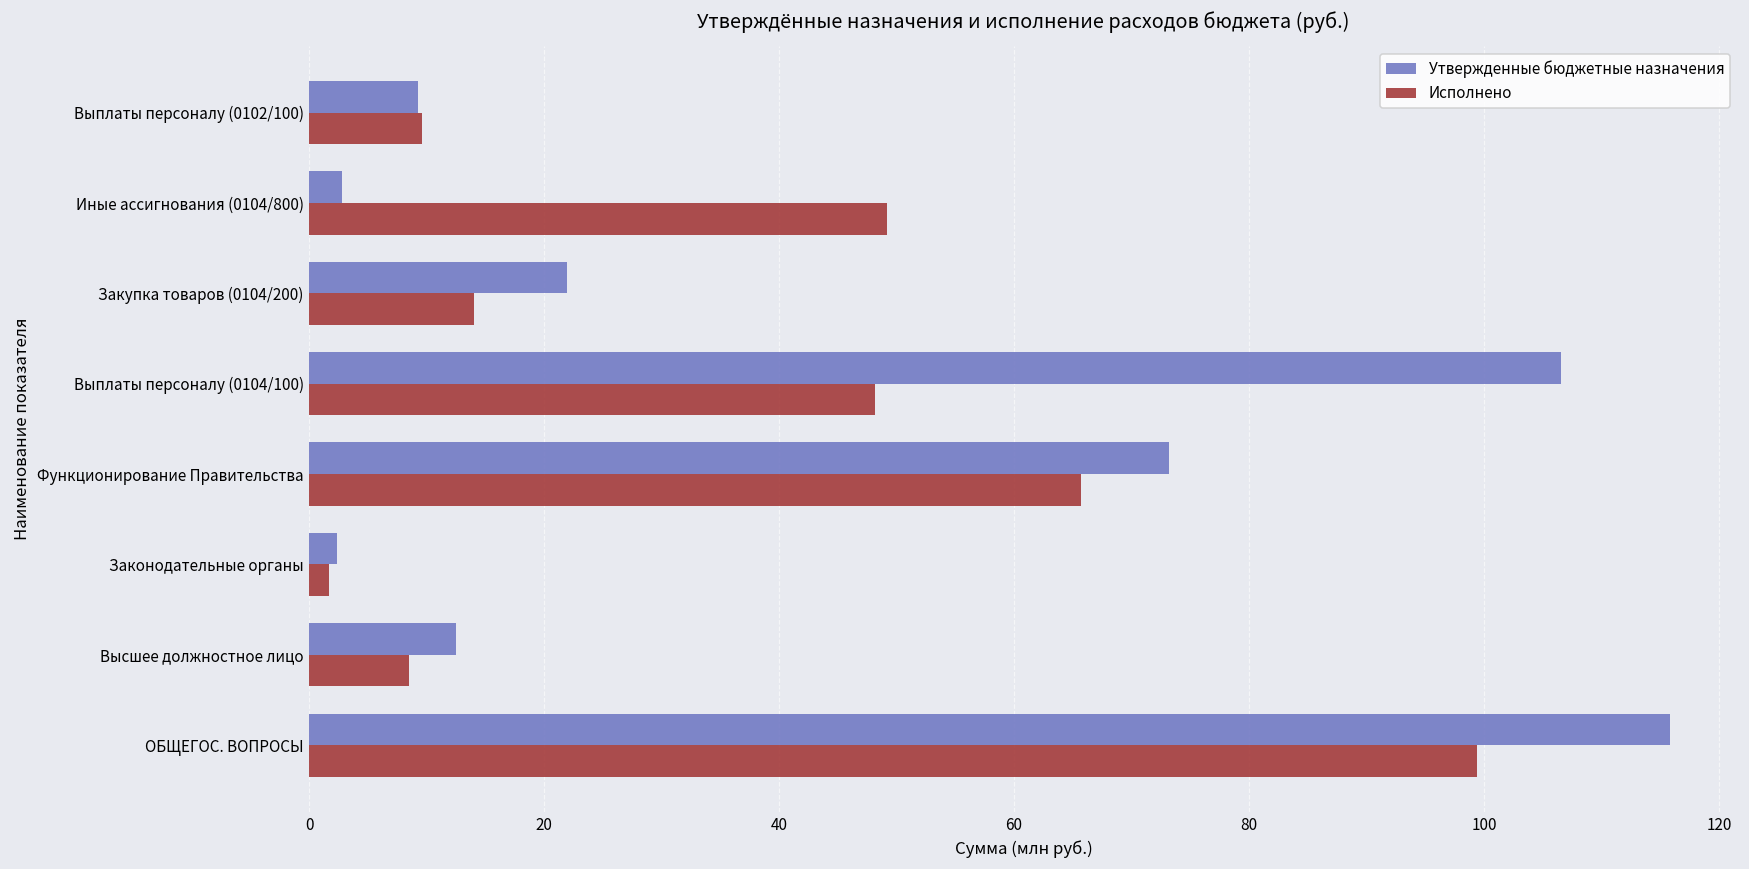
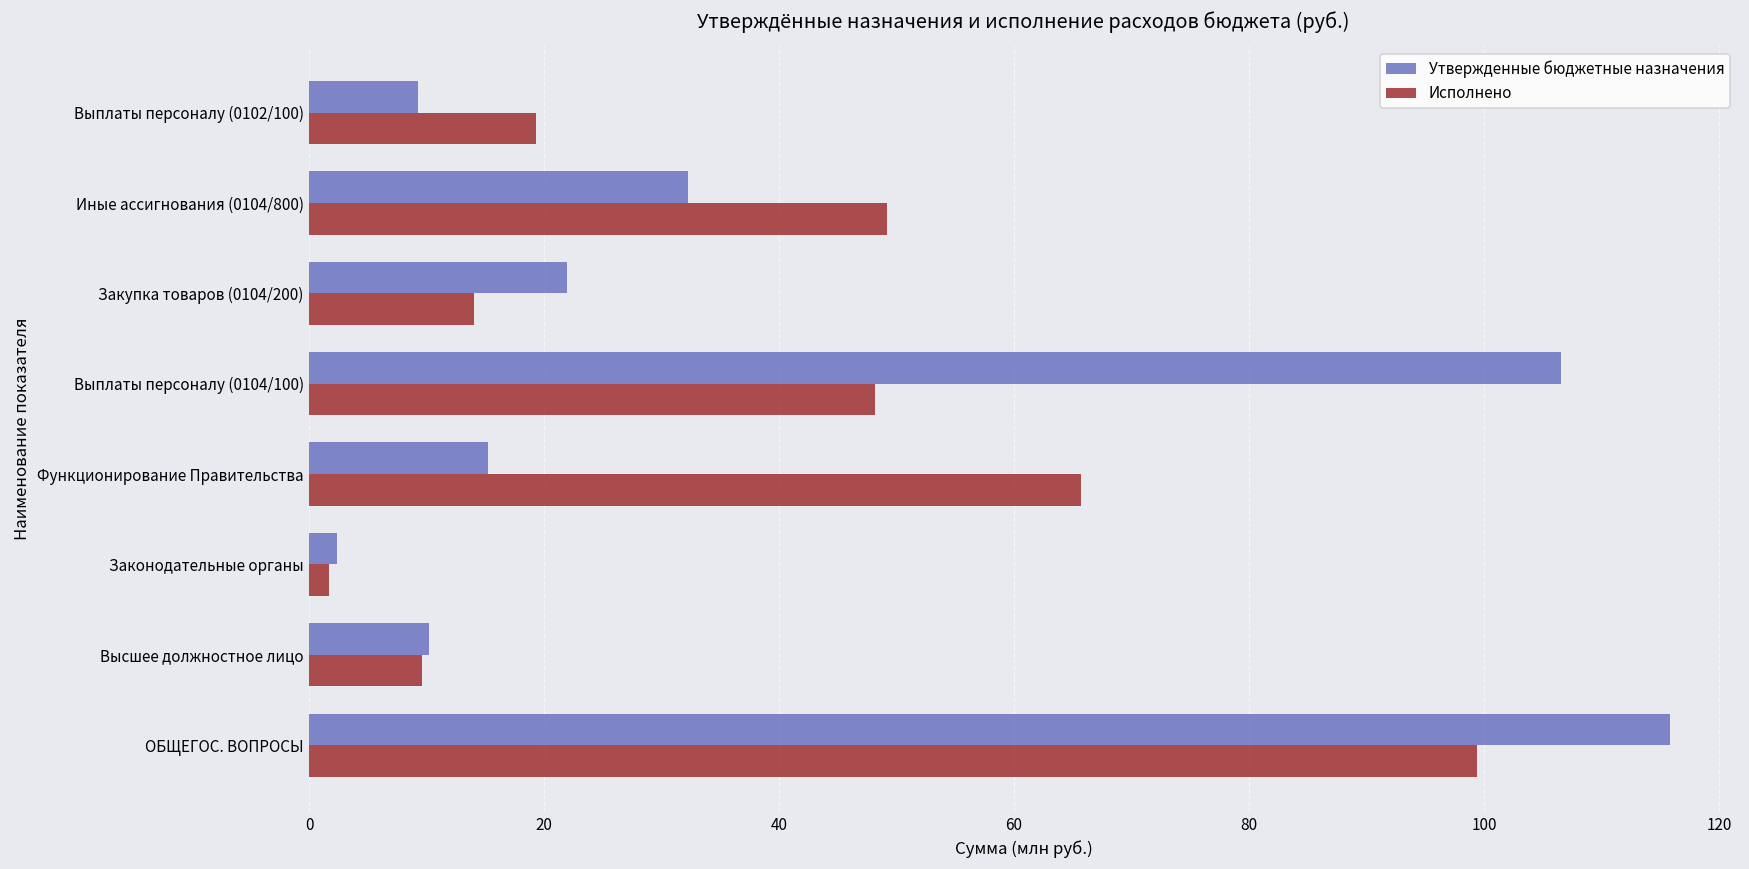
Исполнено, Выплаты персоналу (0102/100): 9.6 -> 19.3
Утвержденные бюджетные назначения, Иные ассигнования (0104/800): 2.8 -> 32.2
Утвержденные бюджетные назначения, Функционирование Правительства: 73.2 -> 15.2
Утвержденные бюджетные назначения, Высшее должностное лицо: 12.5 -> 10.2
Исполнено, Высшее должностное лицо: 8.5 -> 9.6
